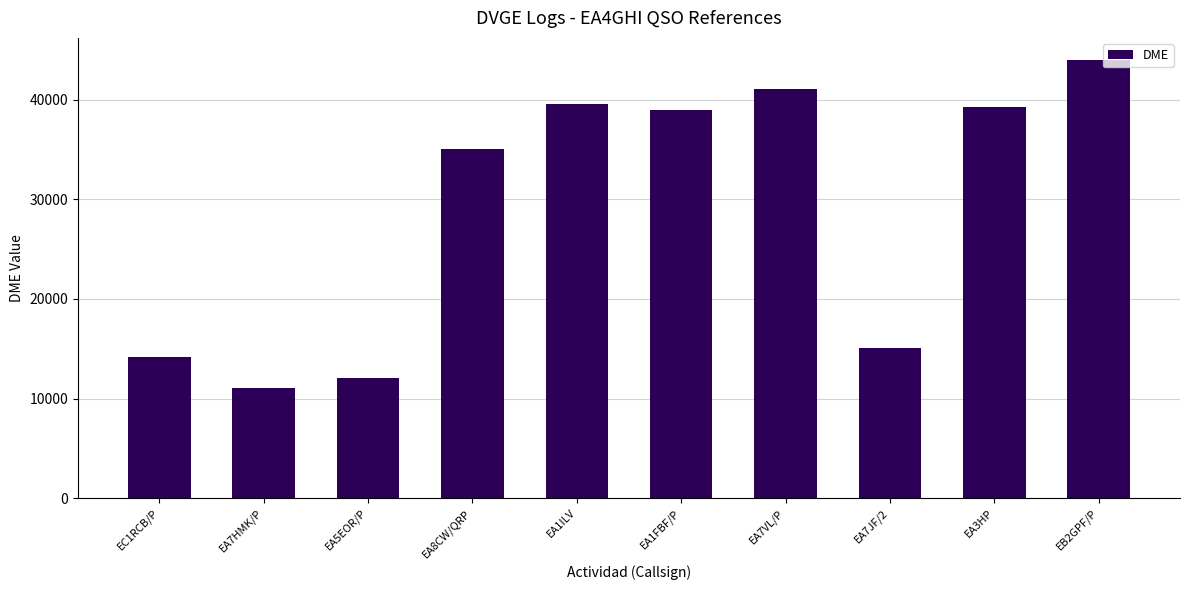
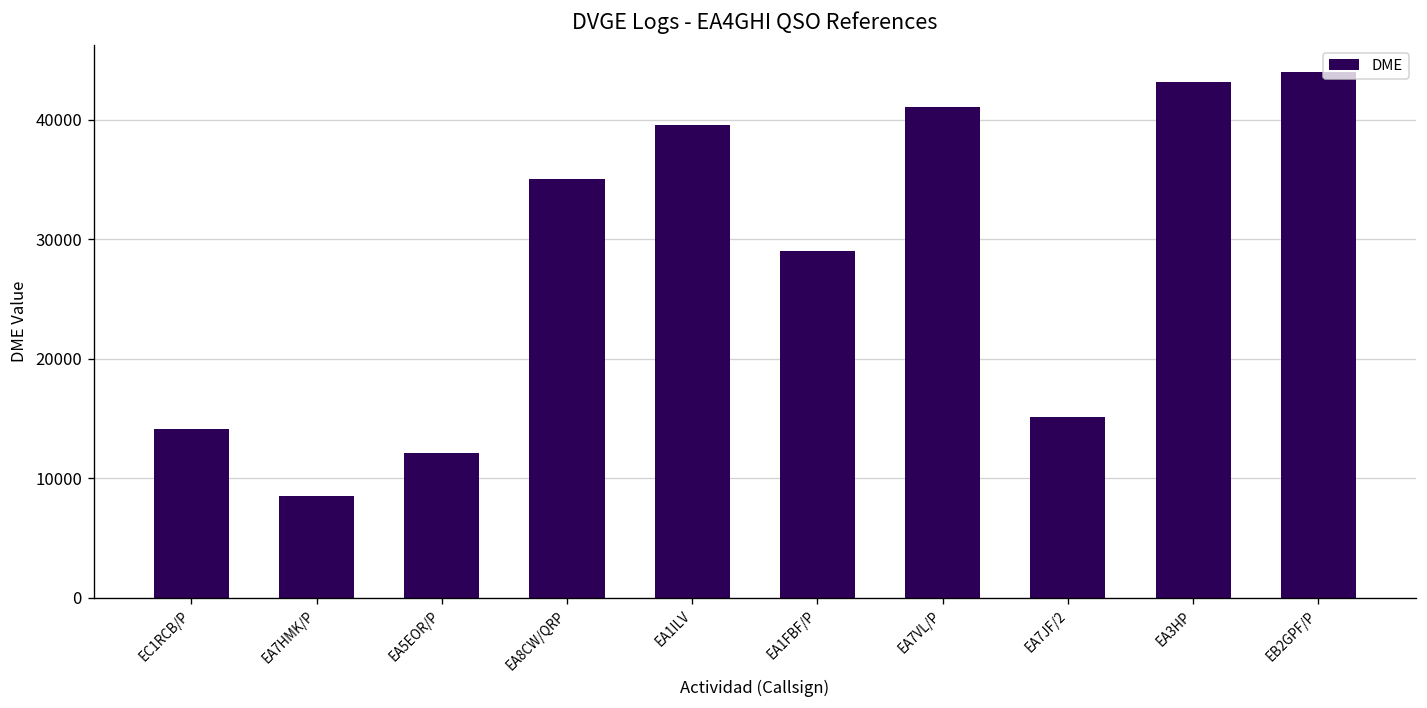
EA7HMK/P: 11000 -> 9000
EA1FBF/P: 39000 -> 29000
EA3HP: 39000 -> 43000
